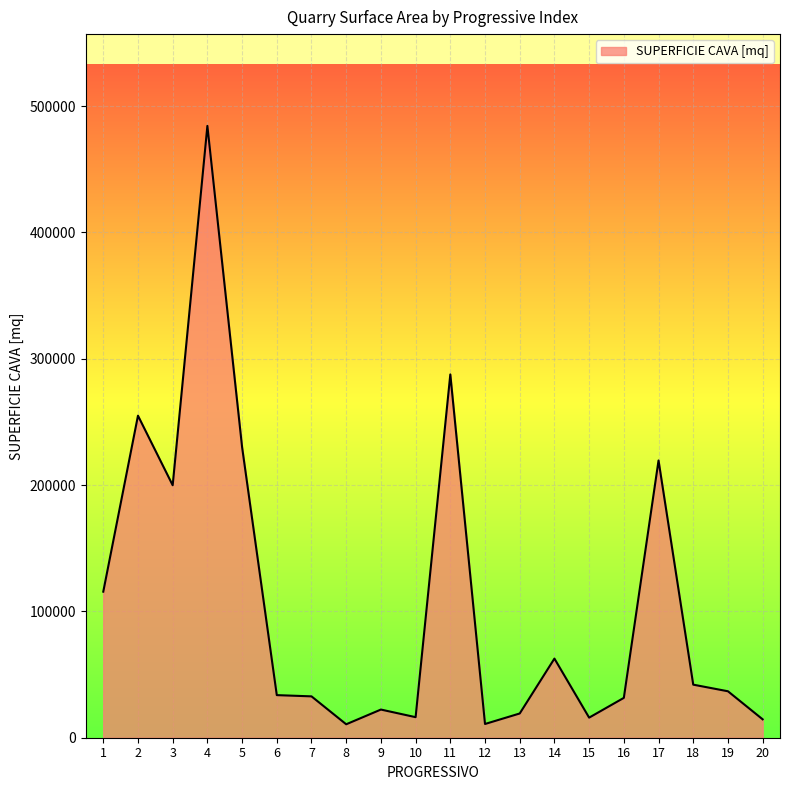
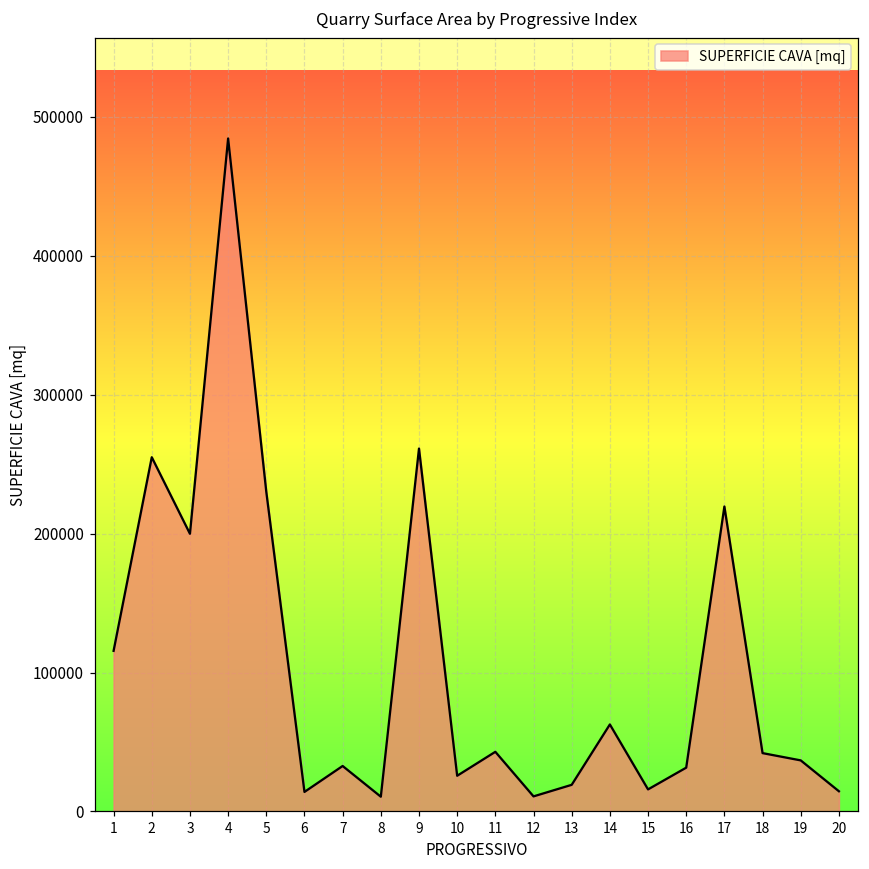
6: 34000 -> 14000
9: 22000 -> 261000
10: 16000 -> 26000
11: 288000 -> 43000
